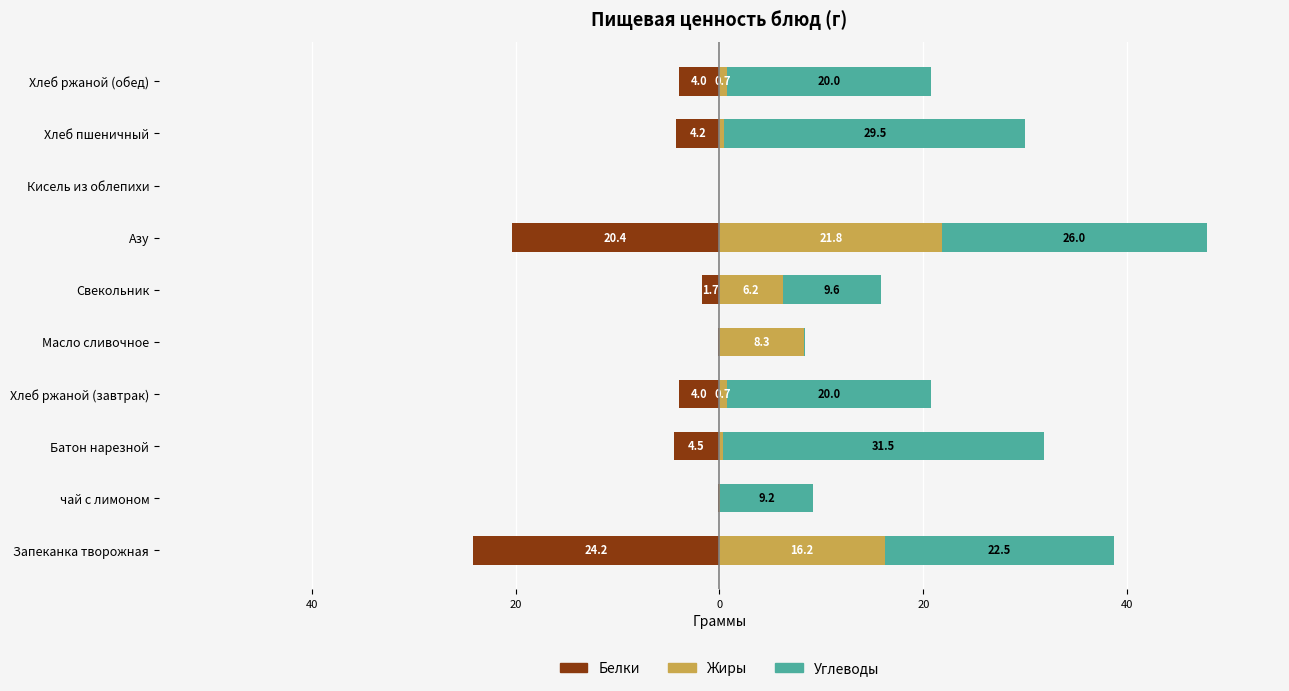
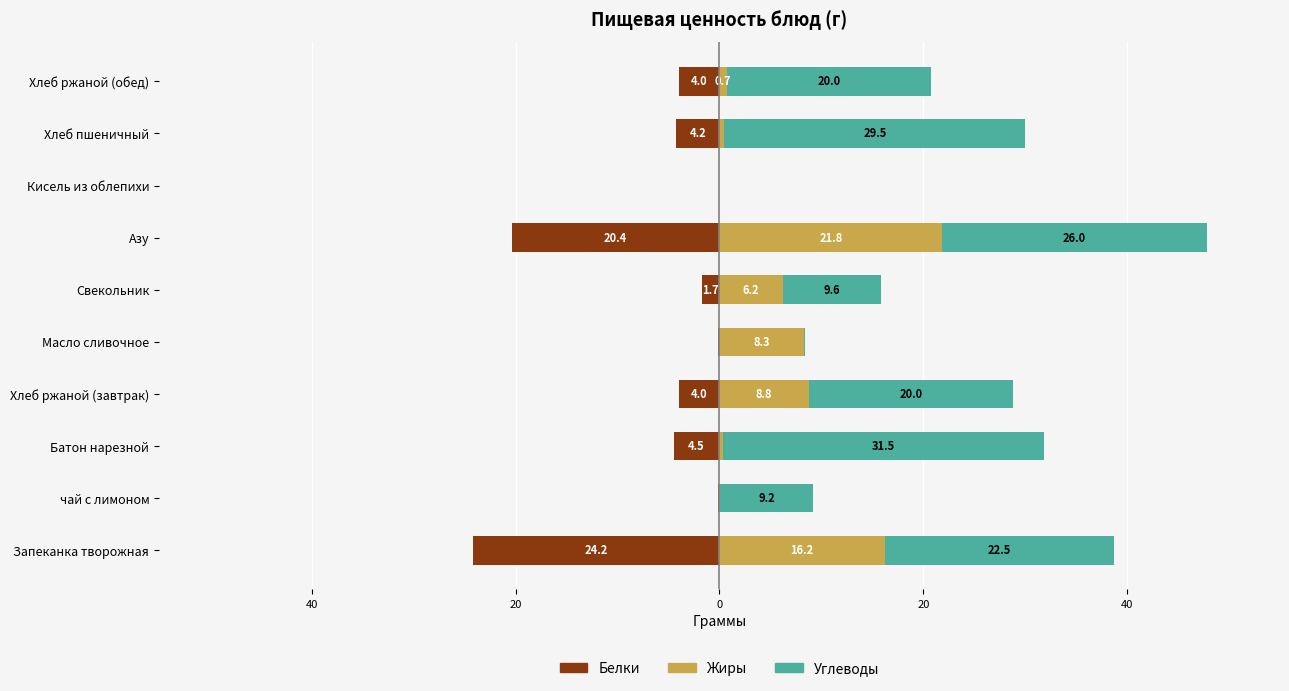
Жиры, Хлеб ржаной (завтрак): 0.7 -> 8.8
